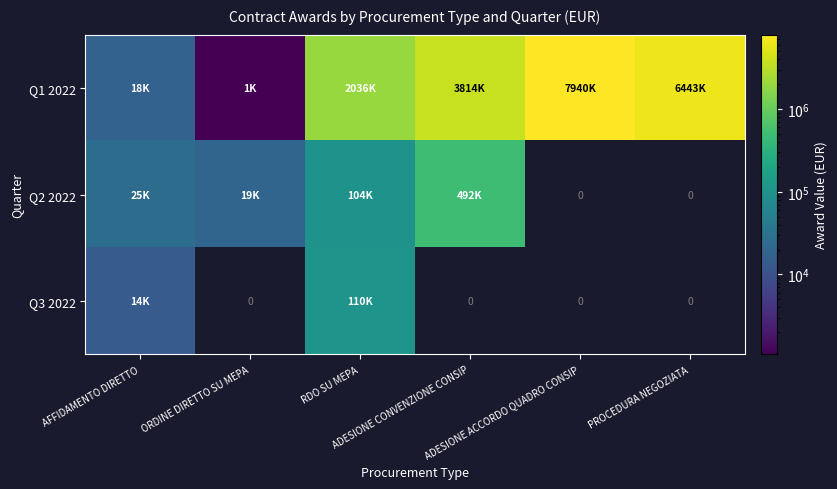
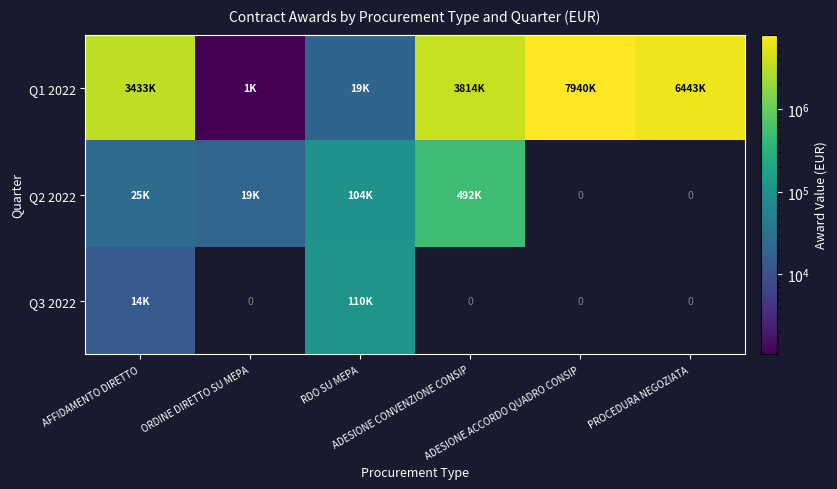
Q1 2022, AFFIDAMENTO DIRETTO: 18K -> 3433K
Q1 2022, RDO SU MEPA: 2036K -> 19K
